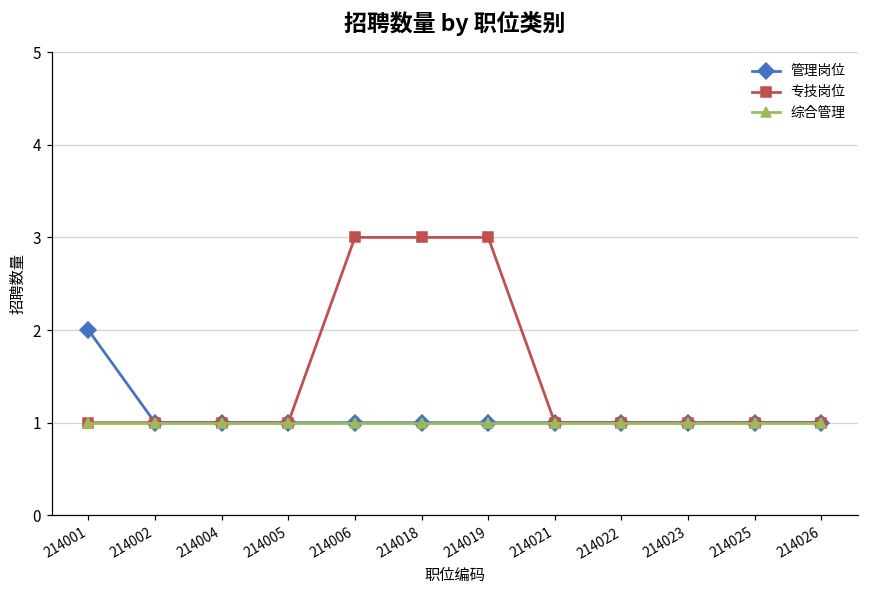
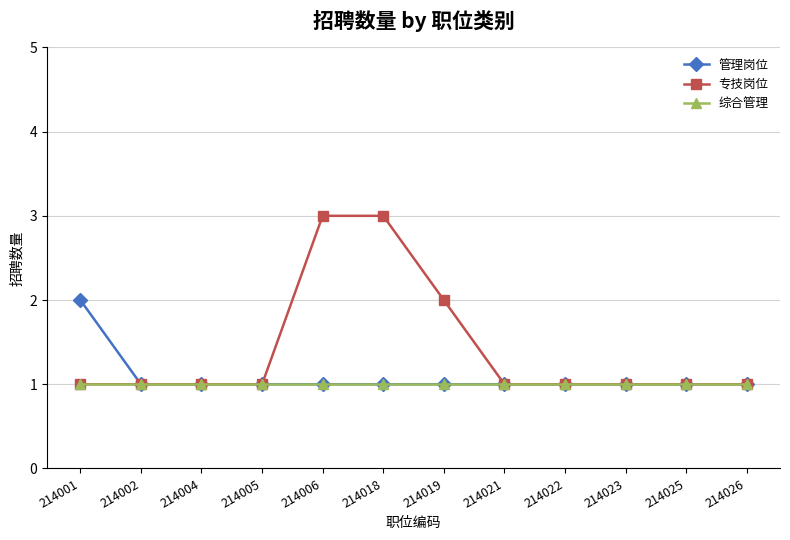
专技岗位, 214019: 3 -> 2
